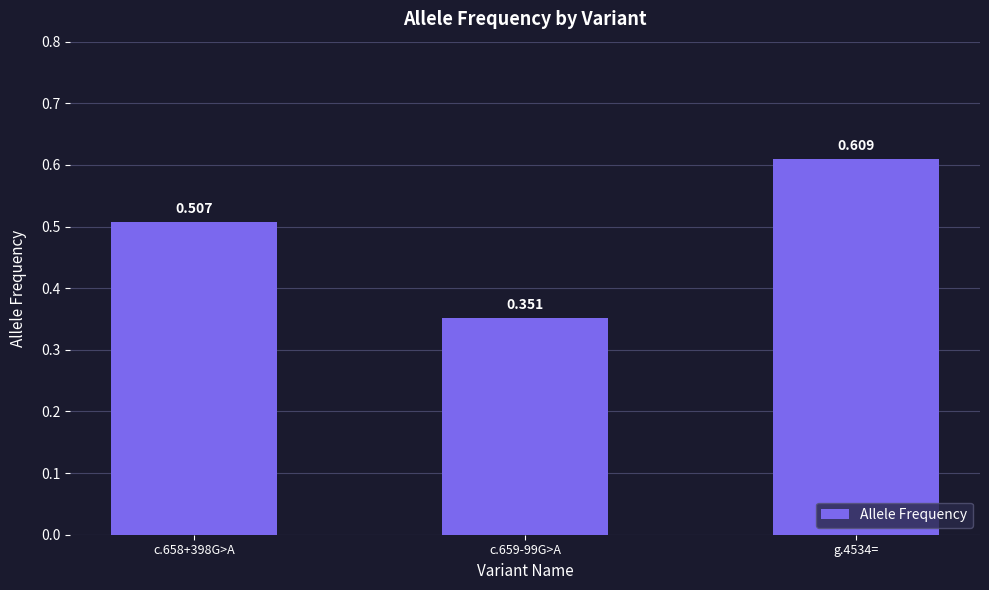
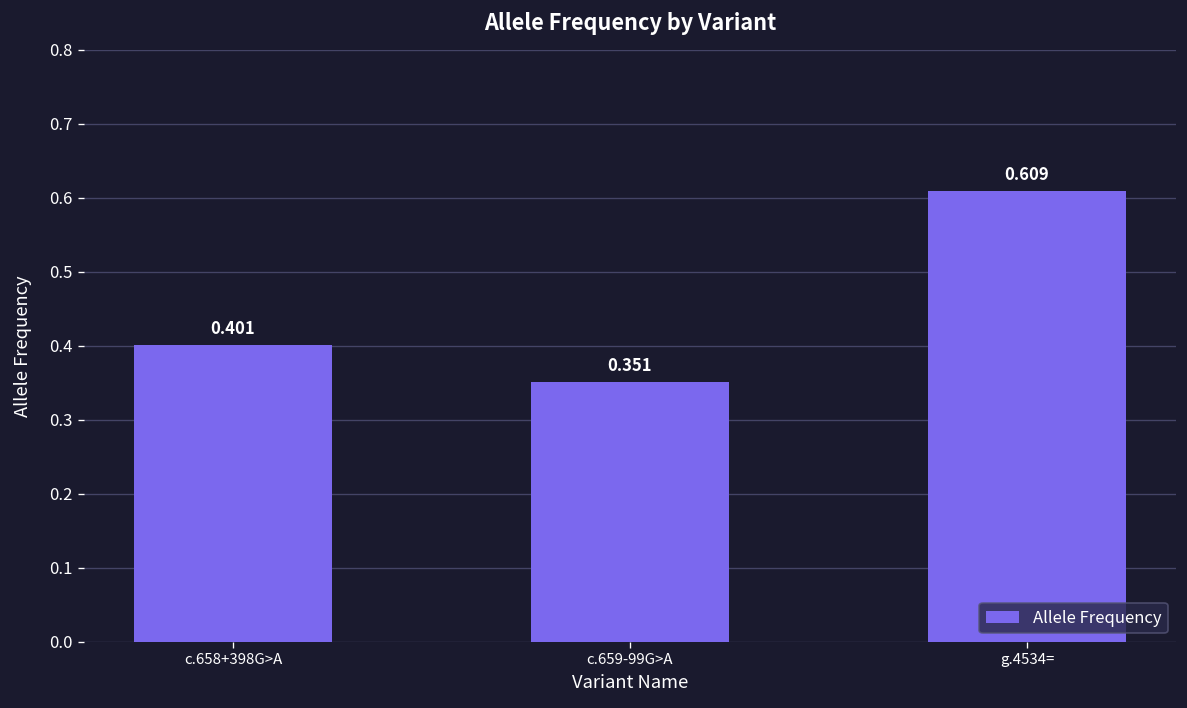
c.658+398G>A: 0.507 -> 0.401
